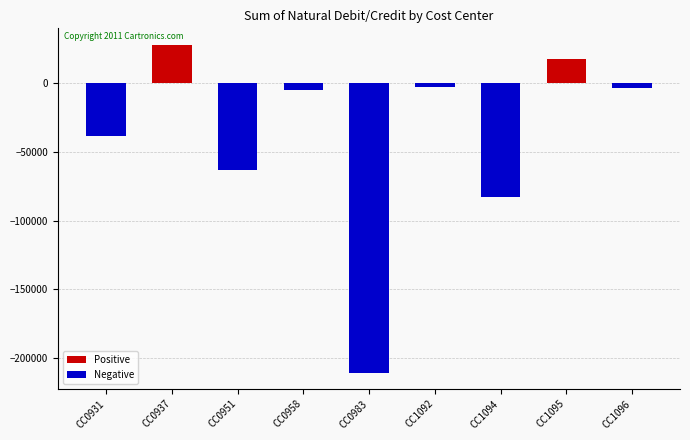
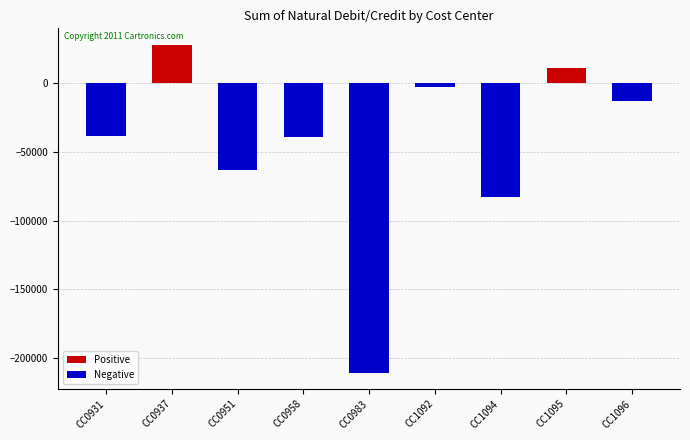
Negative, CC0958: -4000 -> -39000
Positive, CC1095: 18000 -> 11000
Negative, CC1096: -4000 -> -13000
